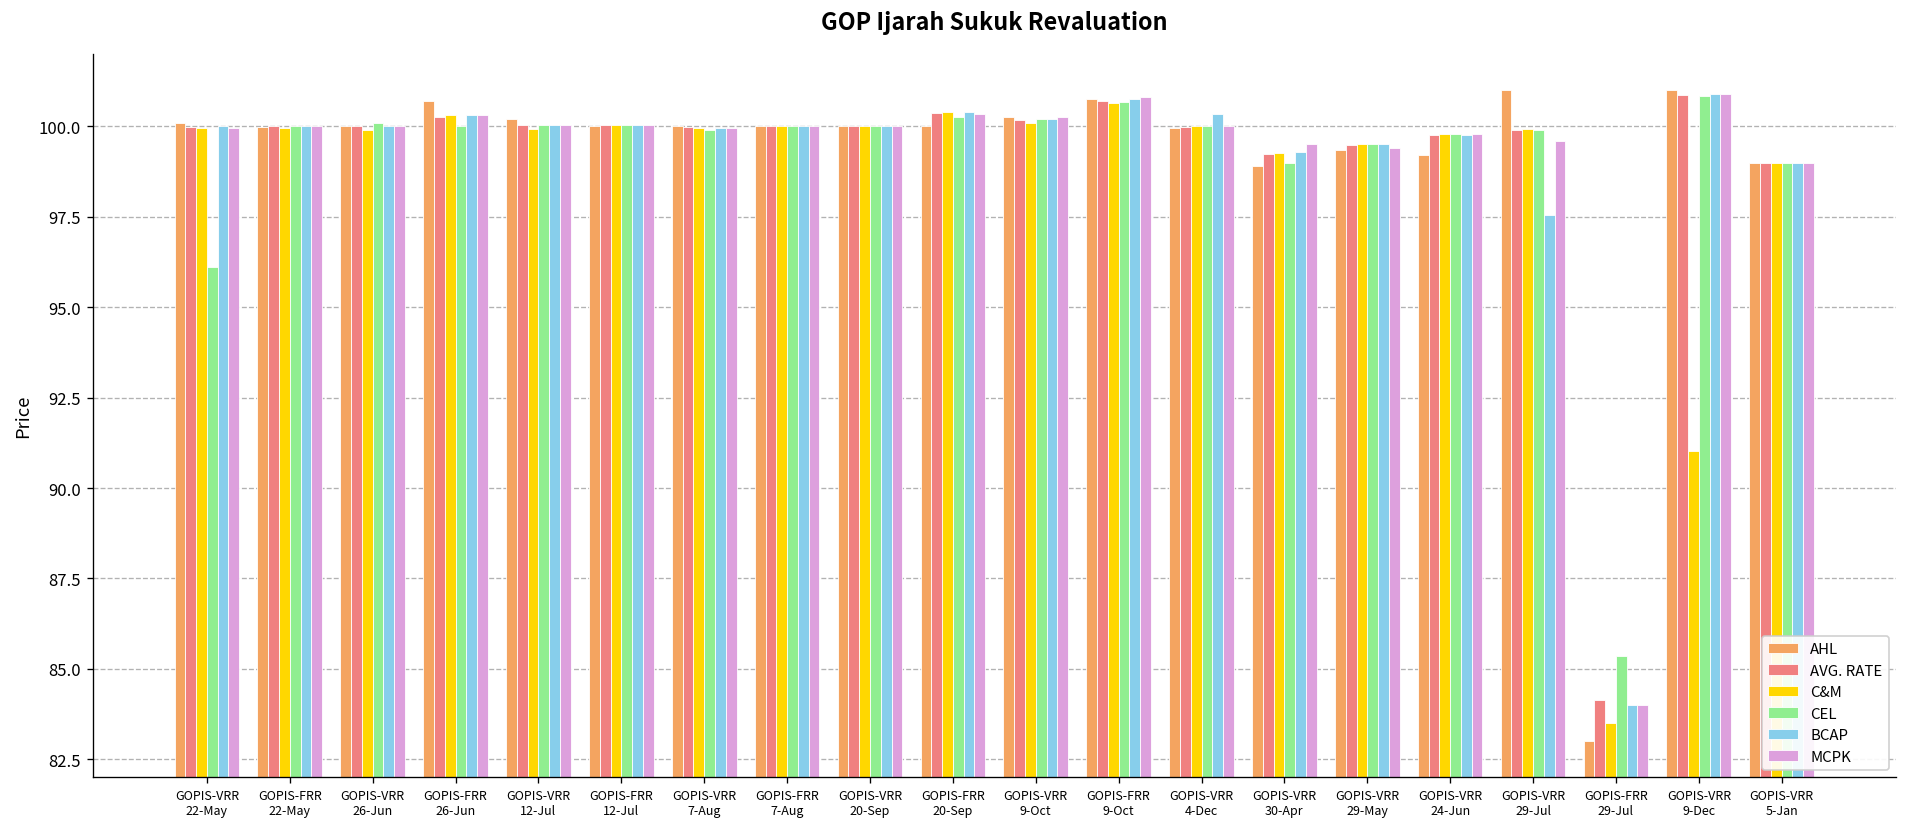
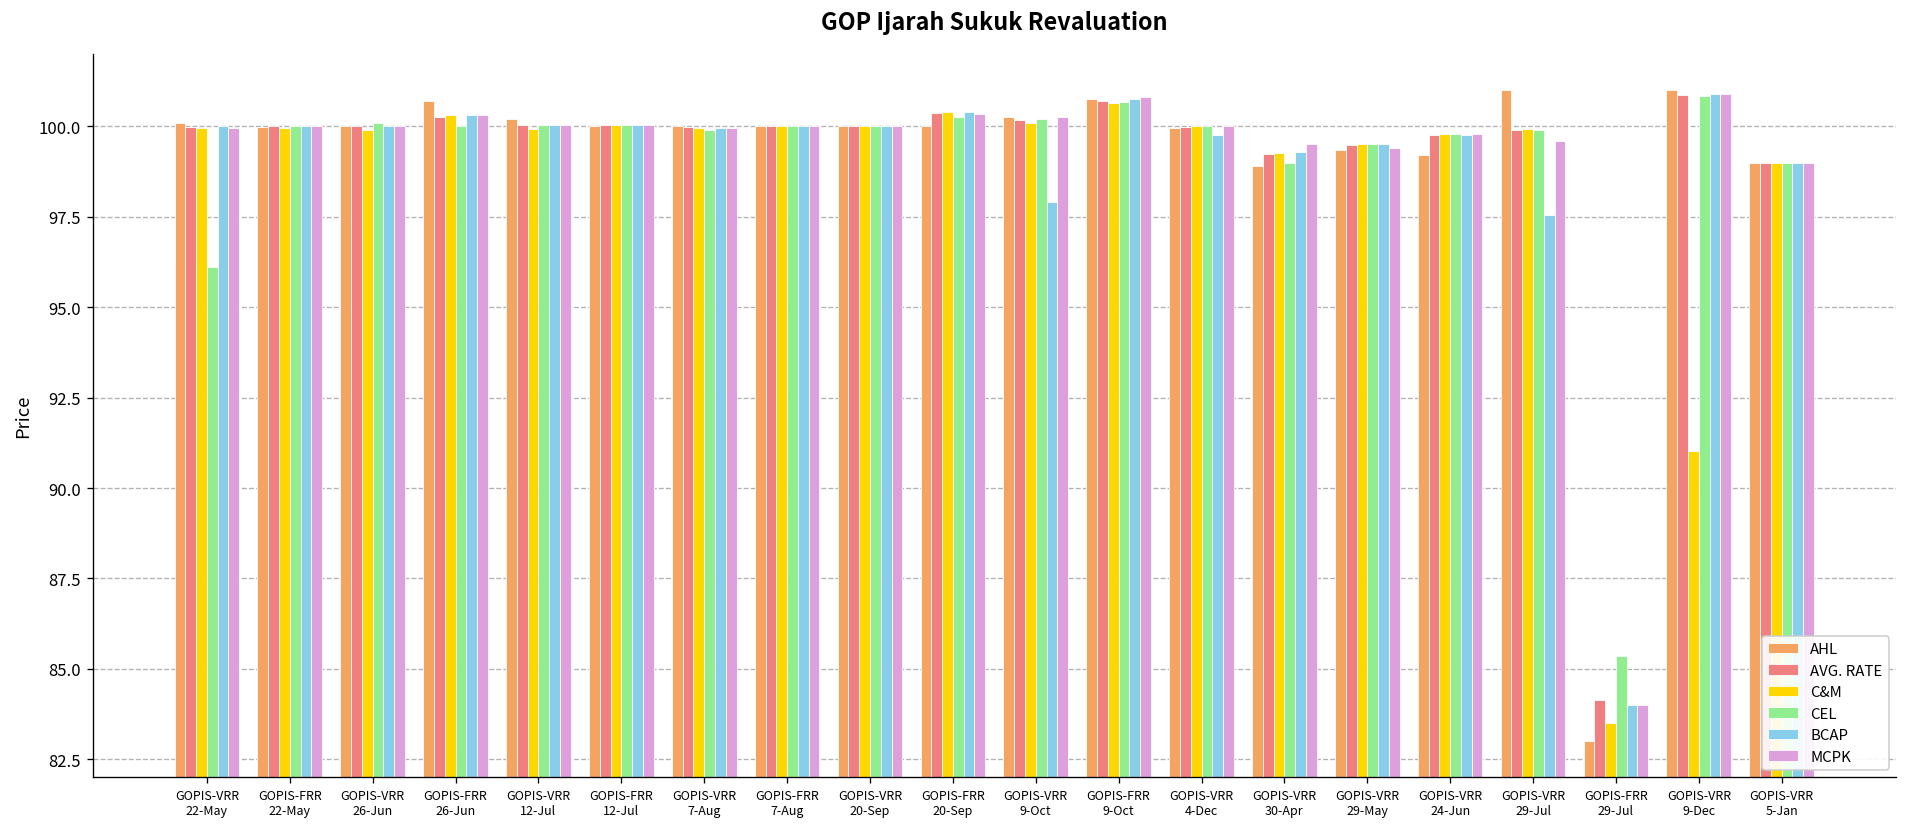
BCAP, GOPIS-VRR 9-Oct: 100.2 -> 97.9
BCAP, GOPIS-VRR 4-Dec: 100.3 -> 99.8
